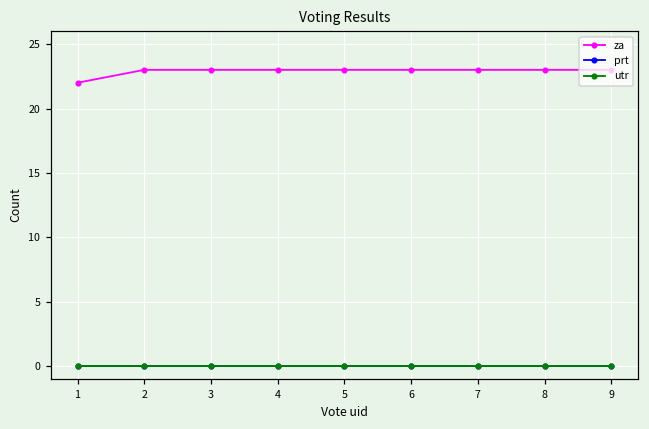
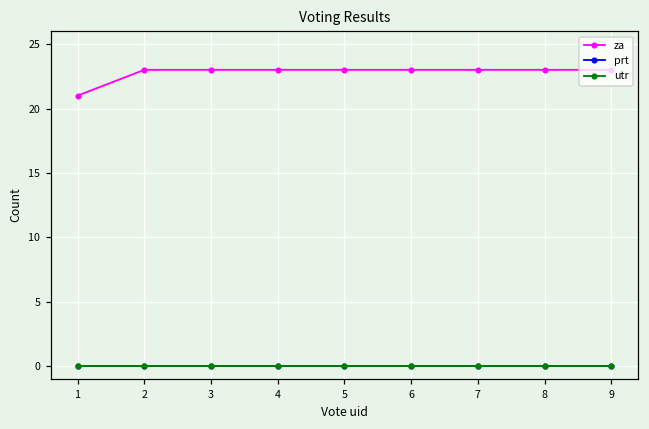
za, 1: 22 -> 21
